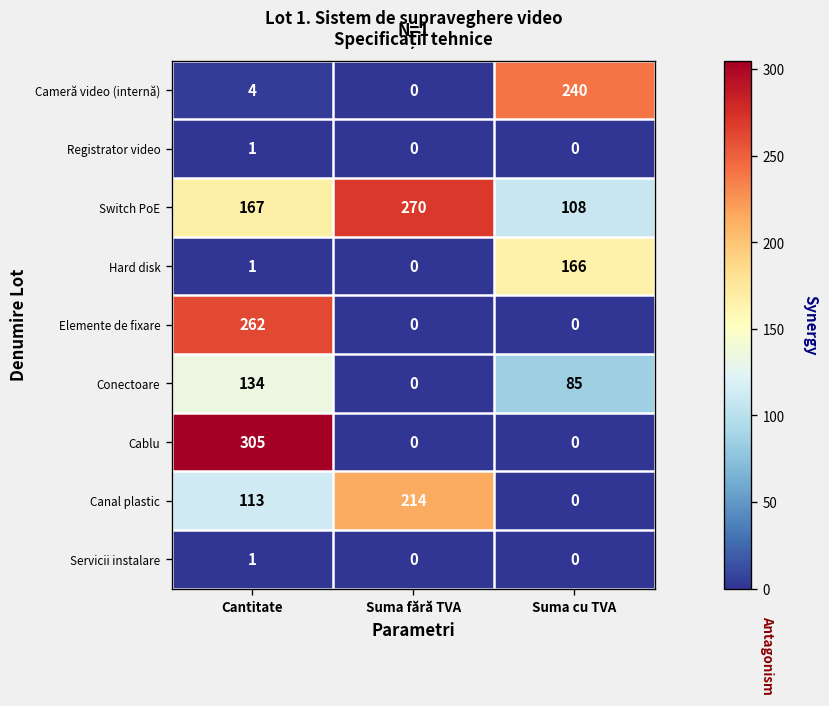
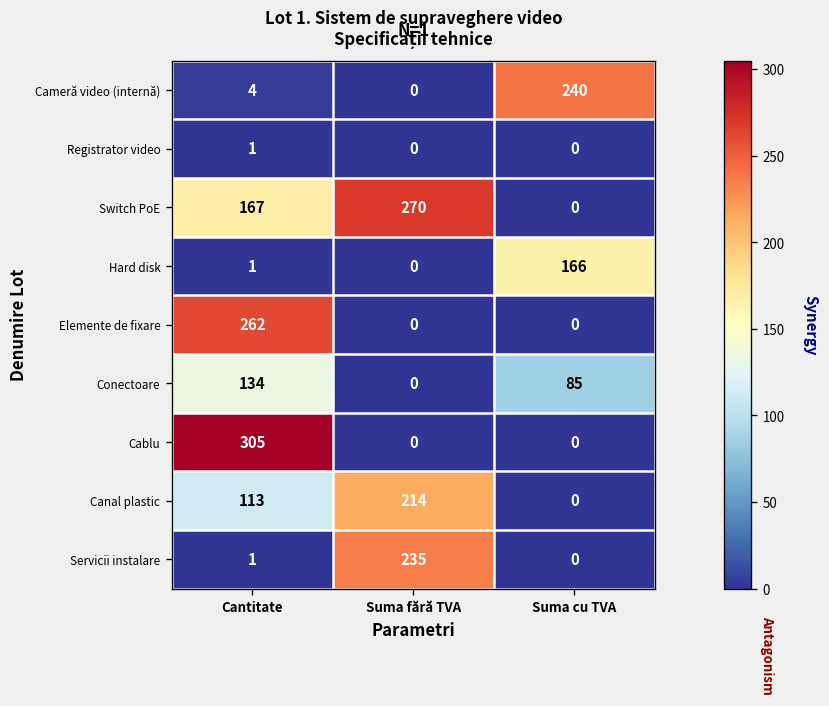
Switch PoE, Suma cu TVA: 108 -> 0
Servicii instalare, Suma fără TVA: 0 -> 235
